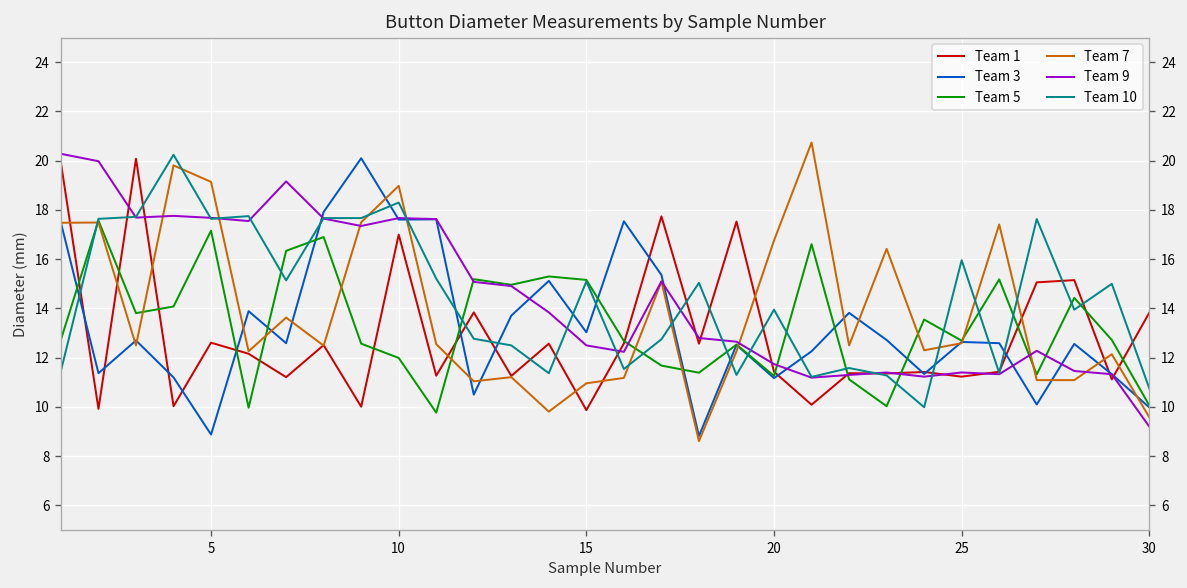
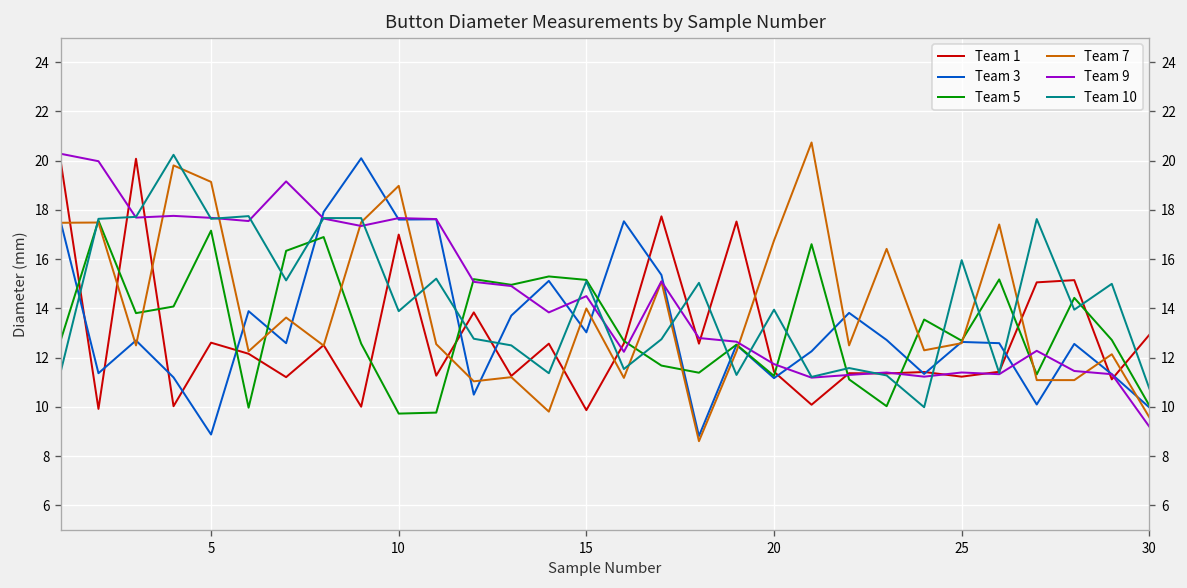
Team 5, 10: 12.0 -> 9.7
Team 10, 10: 18.3 -> 13.9
Team 7, 15: 11.0 -> 14.0
Team 9, 15: 12.5 -> 14.5
Team 1, 30: 13.8 -> 12.9
